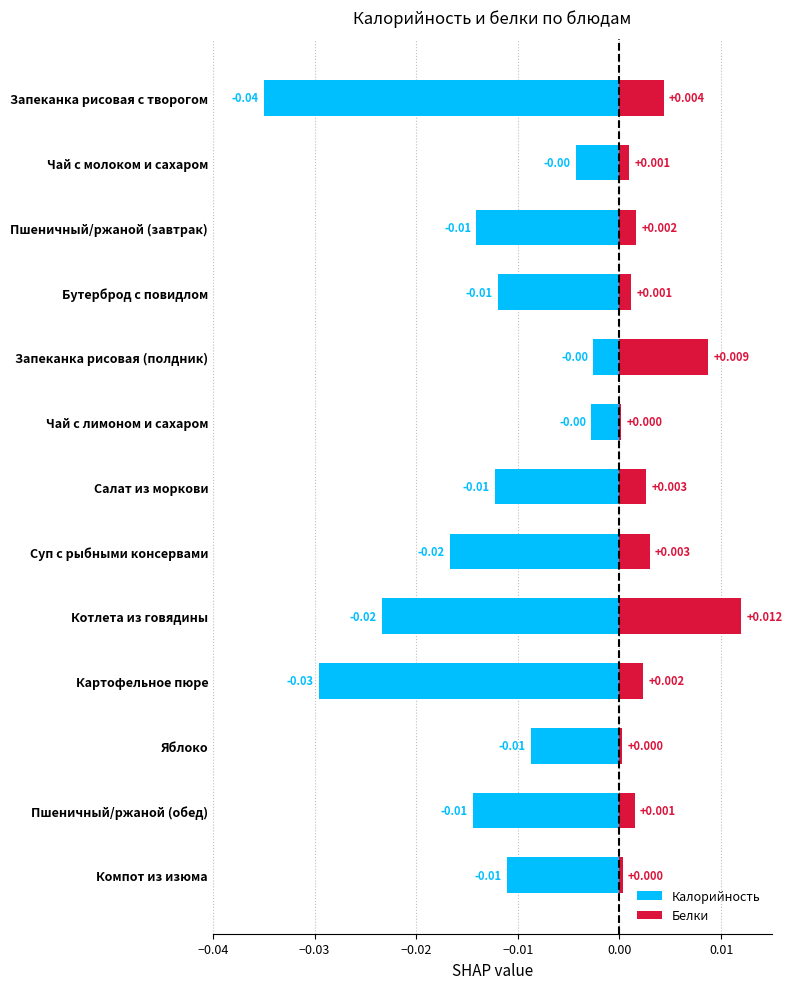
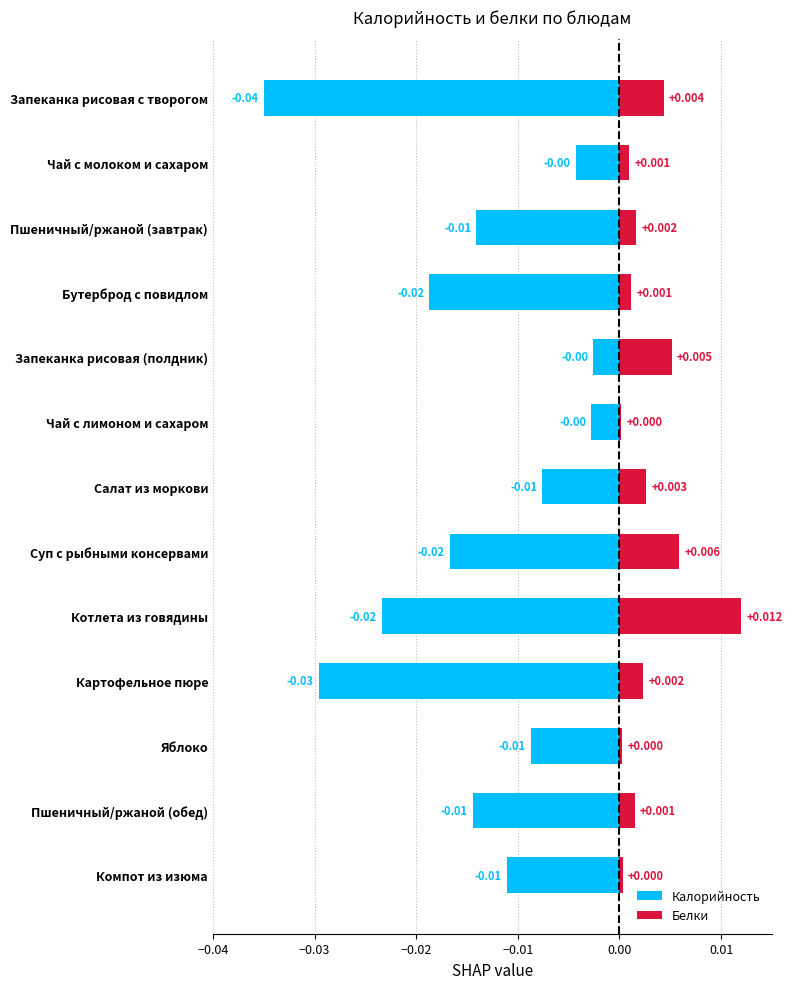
Калорийность, Бутерброд с повидлом: -0.01 -> -0.02
Белки, Запеканка рисовая (полдник): +0.009 -> +0.005
Калорийность, Салат из моркови: -0.0122 -> -0.0076
Белки, Суп с рыбными консервами: +0.003 -> +0.006
